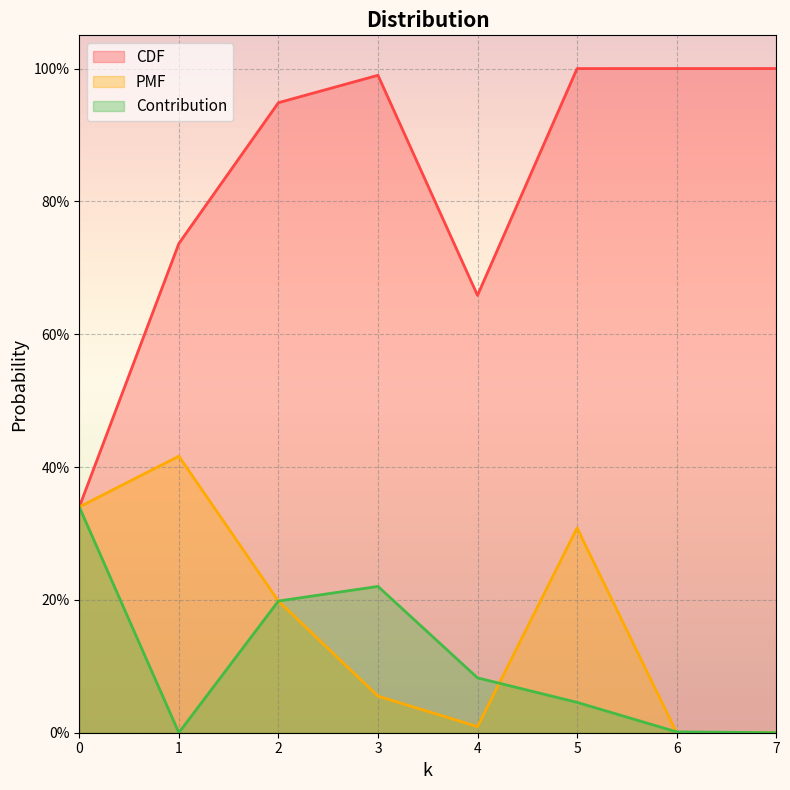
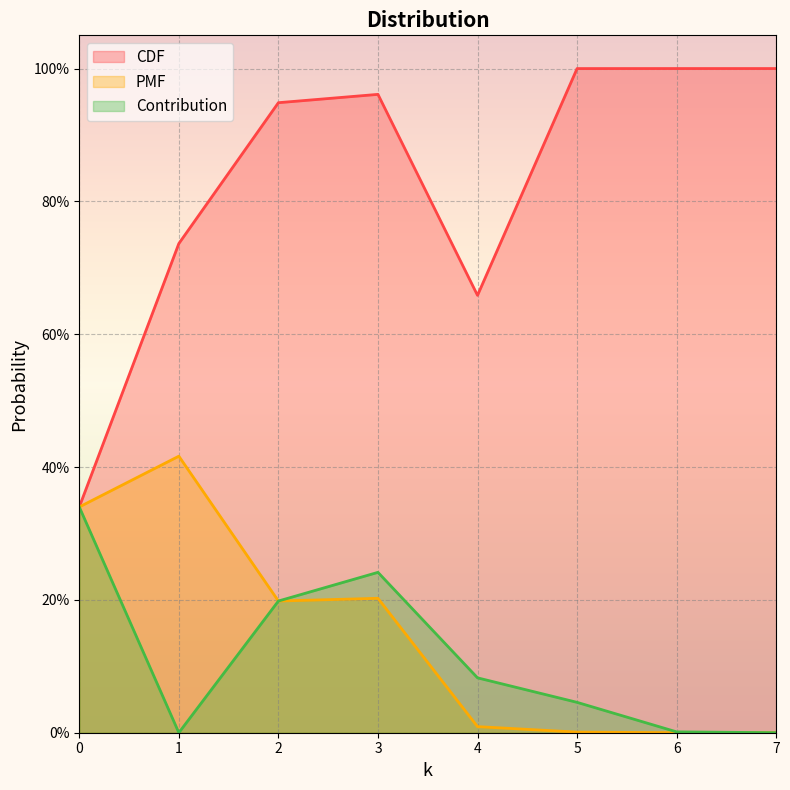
CDF, 3: 99% -> 96%
PMF, 3: 6% -> 20%
Contribution, 3: 22% -> 24%
PMF, 5: 31% -> 0%
